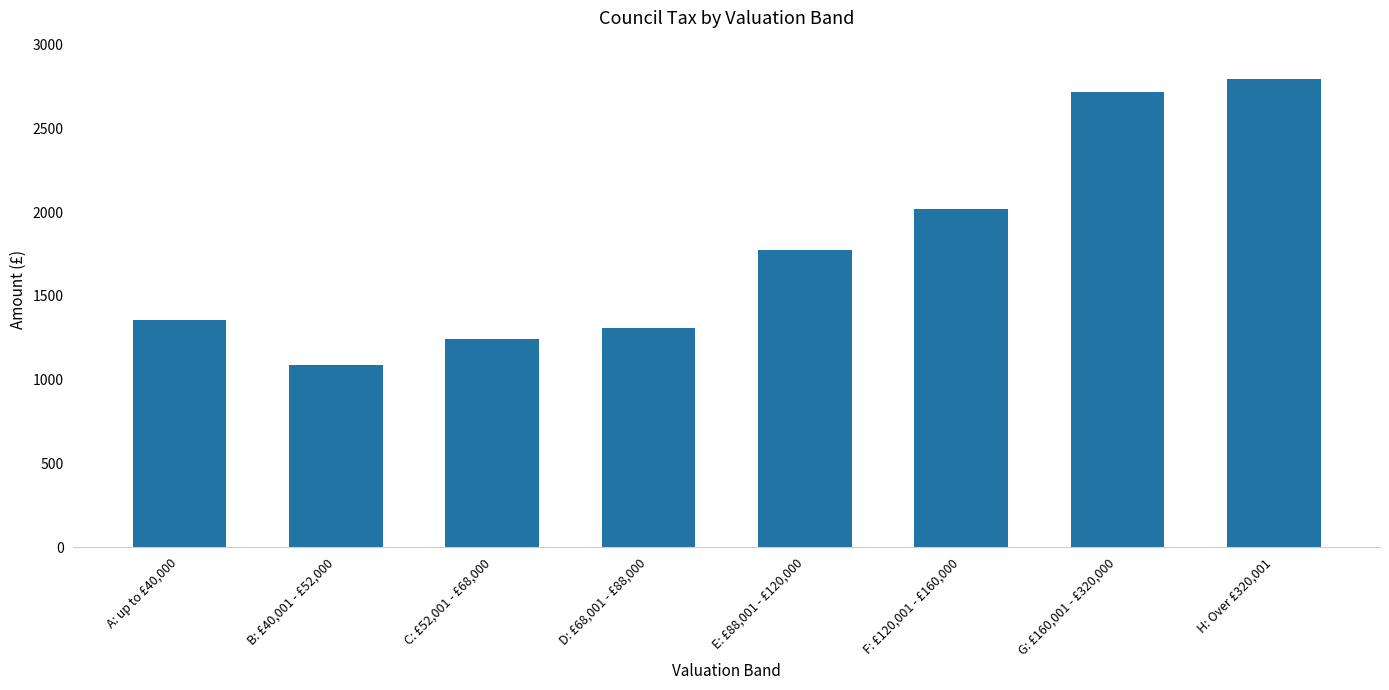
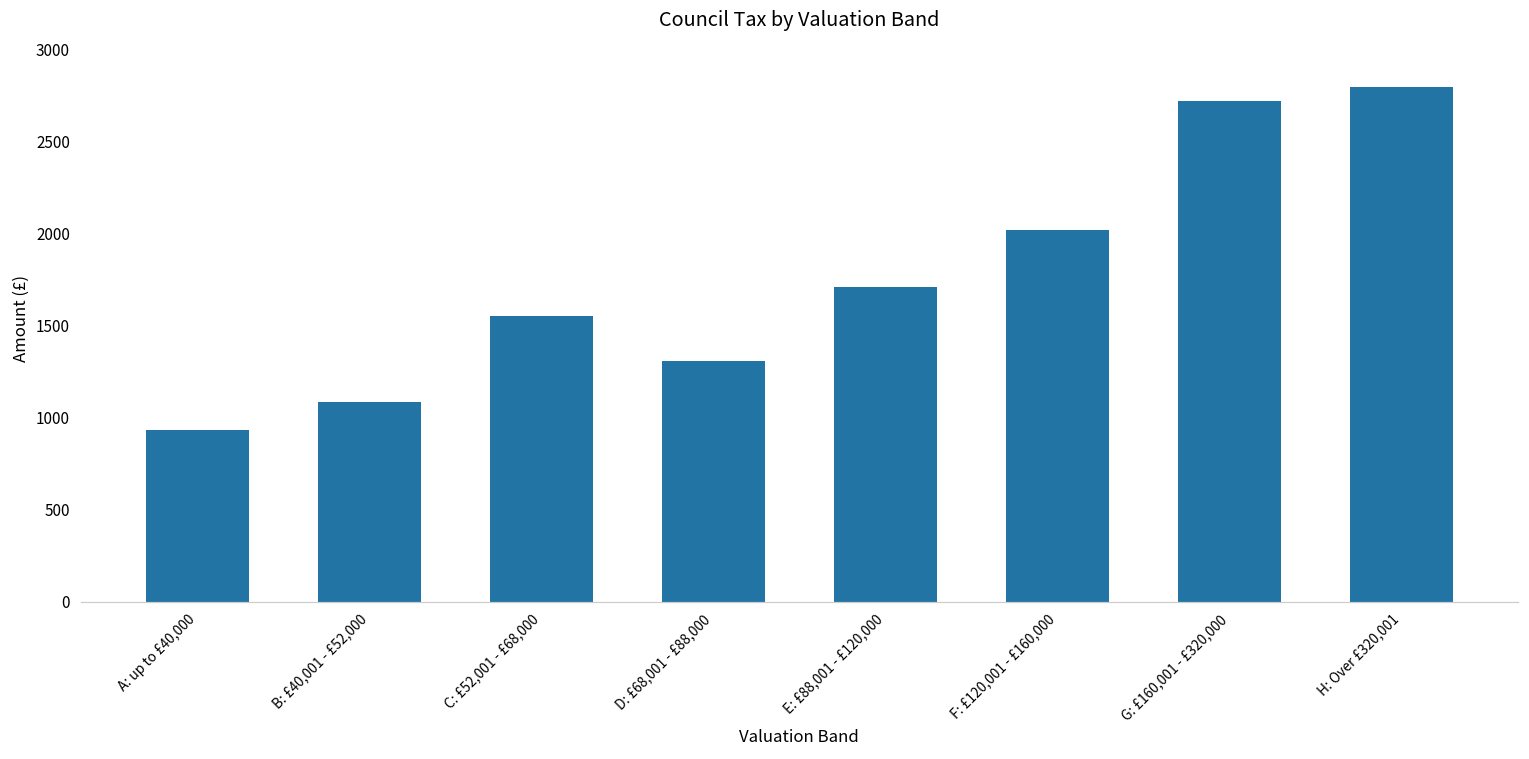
A: up to £40,000: 1350 -> 930
C: £52,001 - £68,000: 1240 -> 1550
E: £88,001 - £120,000: 1780 -> 1710
